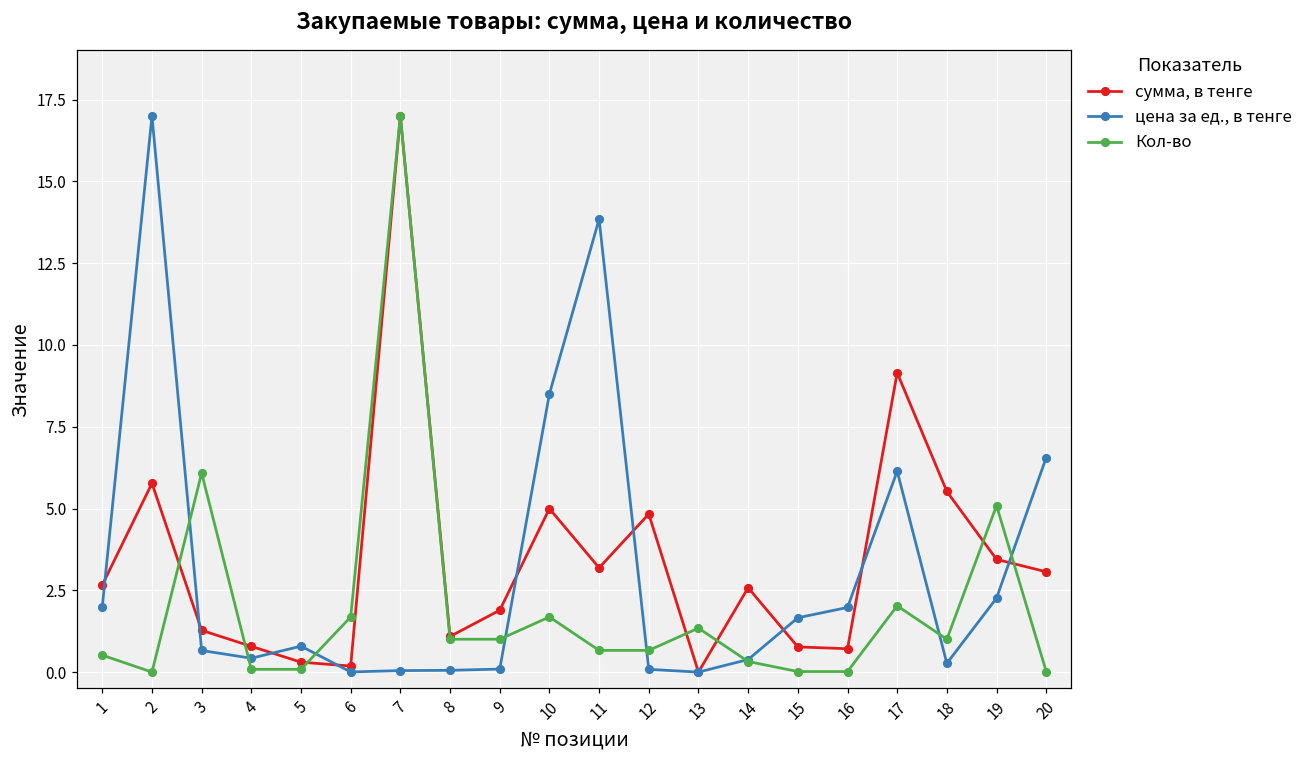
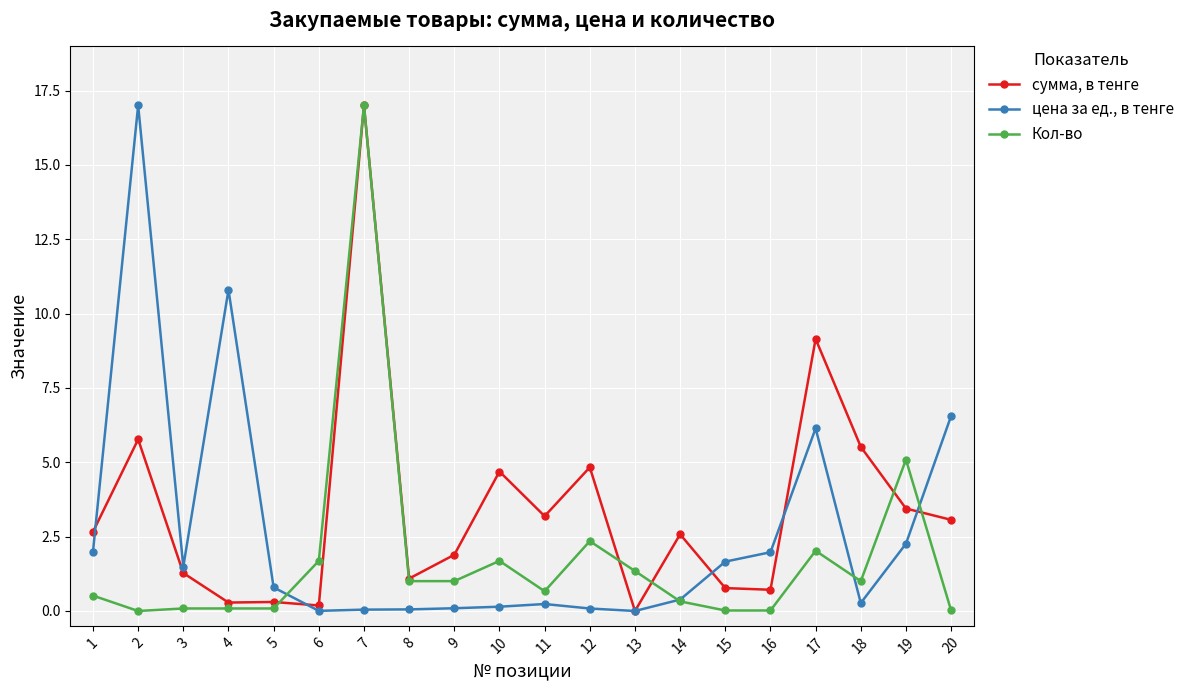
цена за ед., в тенге, 3: 0.7 -> 1.5
Кол-во, 3: 6.1 -> 0.1
сумма, в тенге, 4: 0.8 -> 0.3
цена за ед., в тенге, 4: 0.4 -> 10.8
сумма, в тенге, 10: 5.0 -> 4.7
цена за ед., в тенге, 10: 8.5 -> 0.1
цена за ед., в тенге, 11: 13.8 -> 0.2
Кол-во, 12: 0.7 -> 2.3
